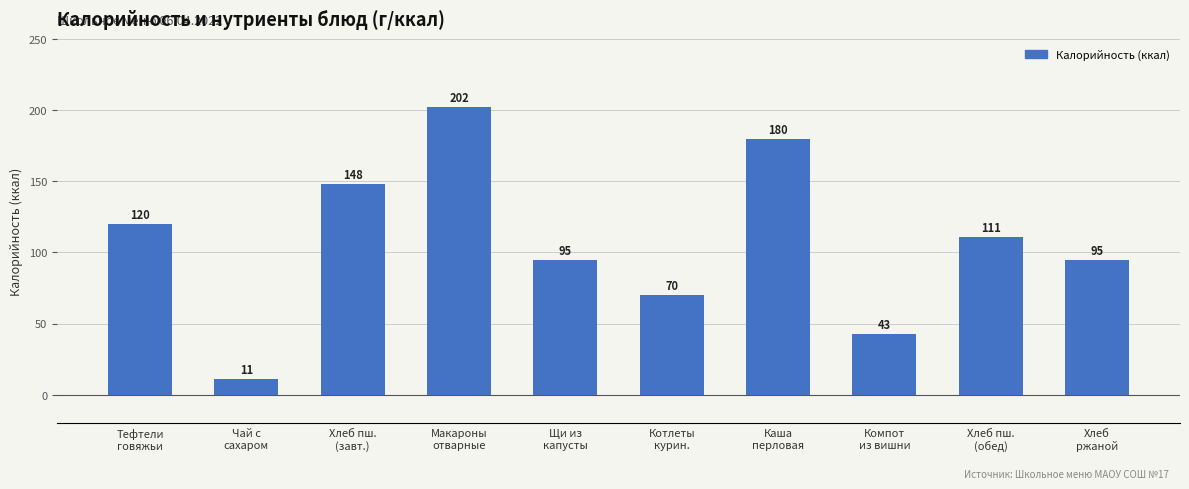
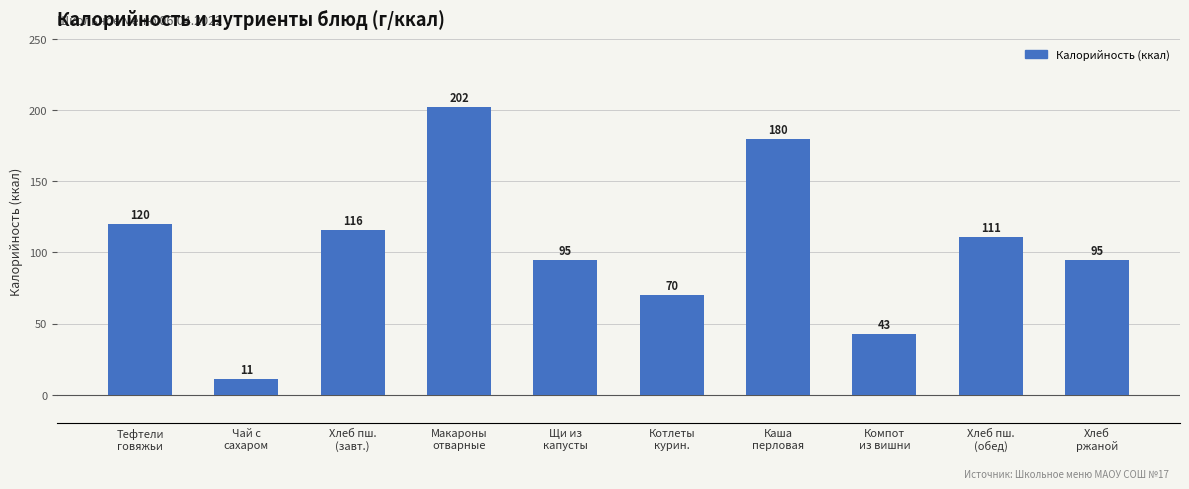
Хлеб пш. (завт.): 148 -> 116
